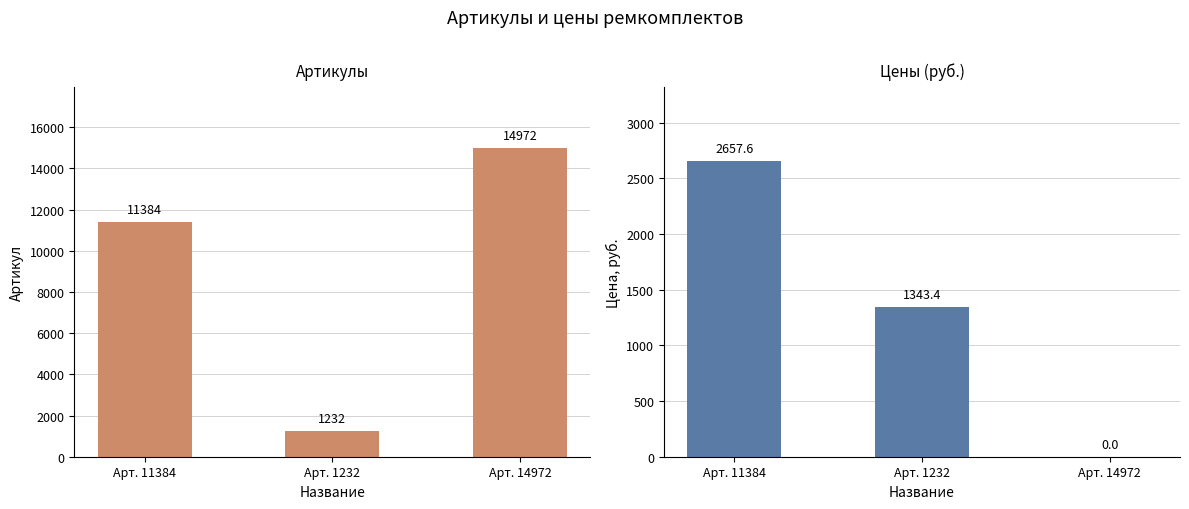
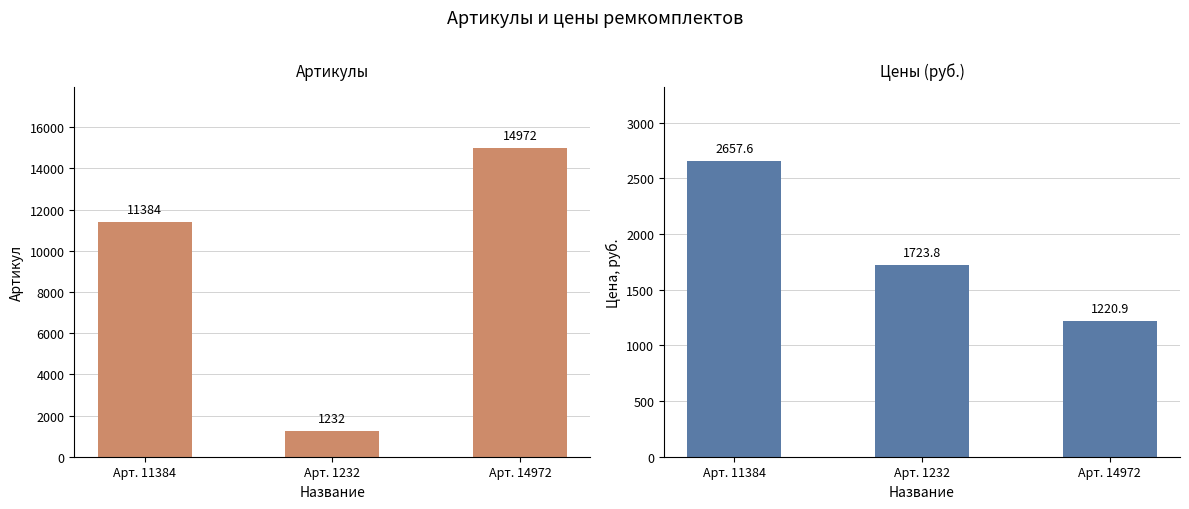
Цены (руб.), Арт. 1232: 1343.4 -> 1723.8
Цены (руб.), Арт. 14972: 0.0 -> 1220.9
